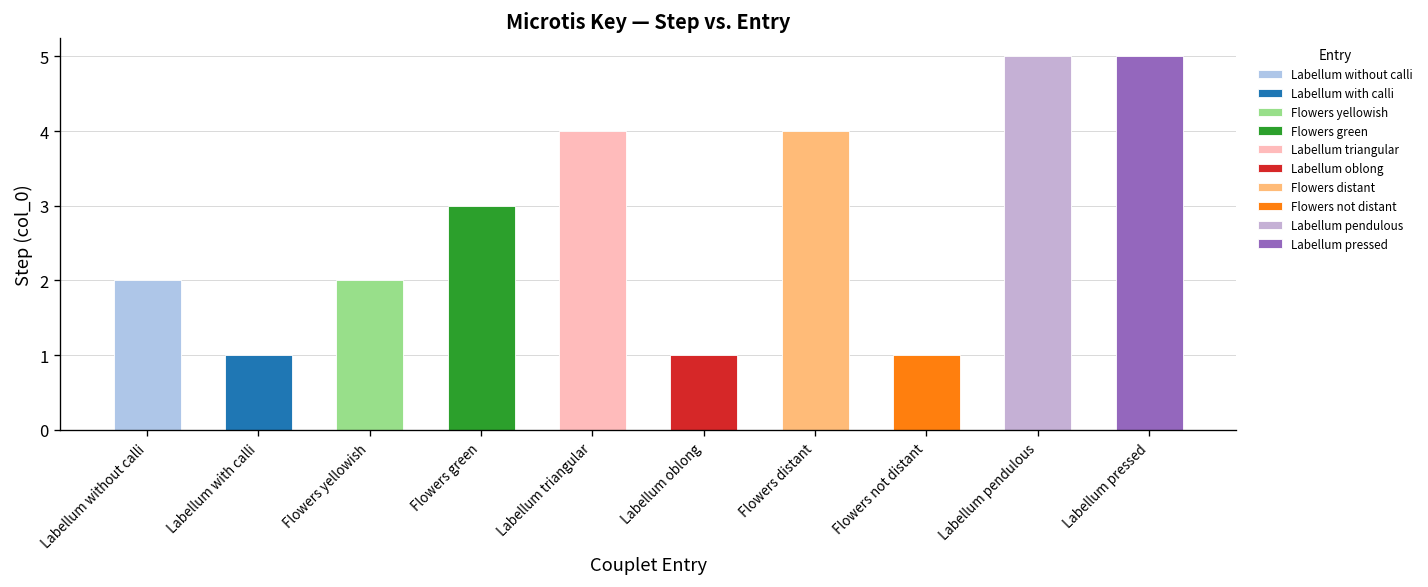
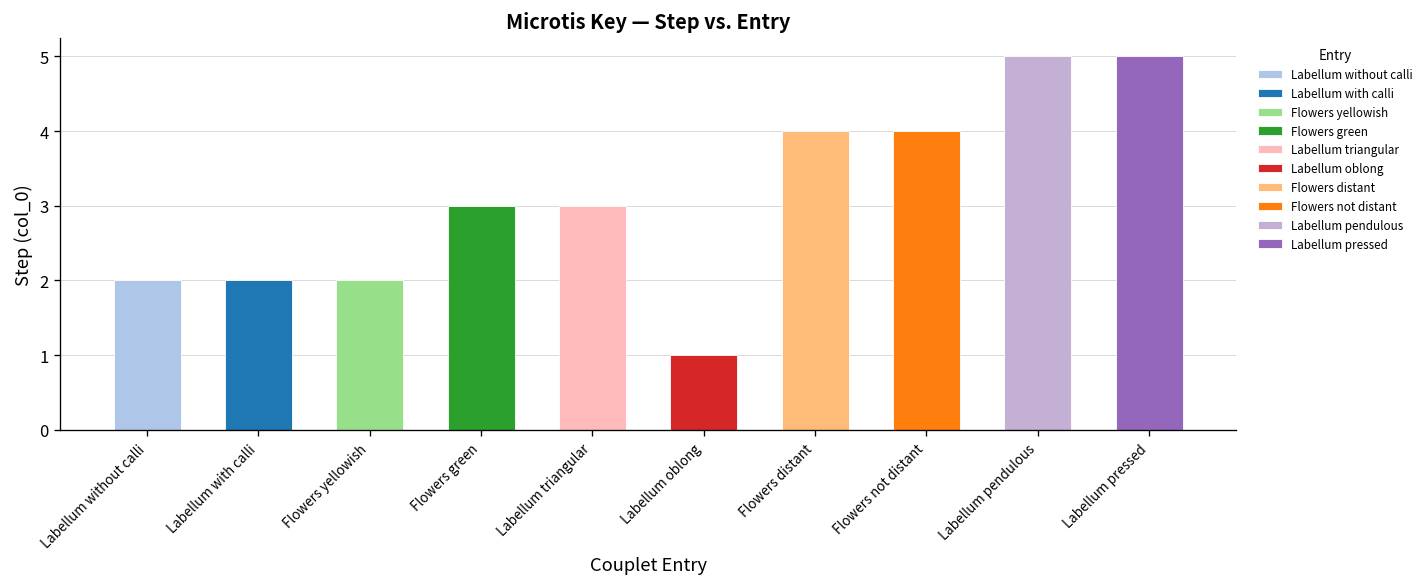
Labellum with calli: 1 -> 2
Labellum triangular: 4 -> 3
Flowers not distant: 1 -> 4
